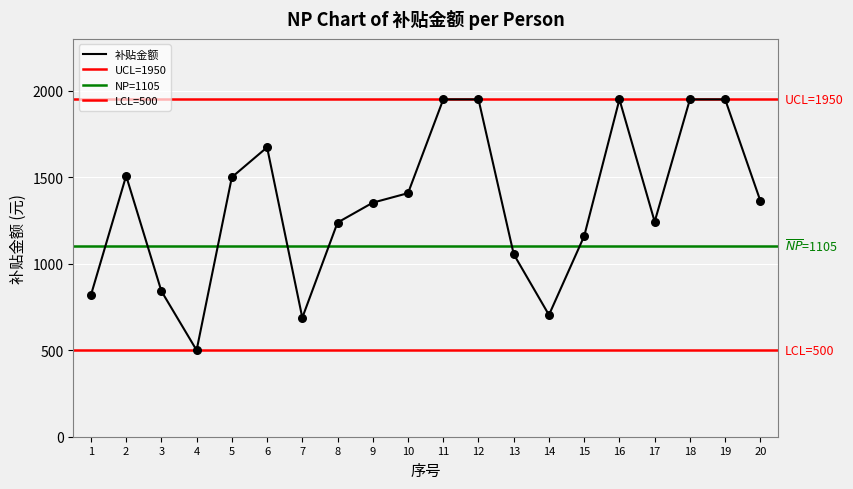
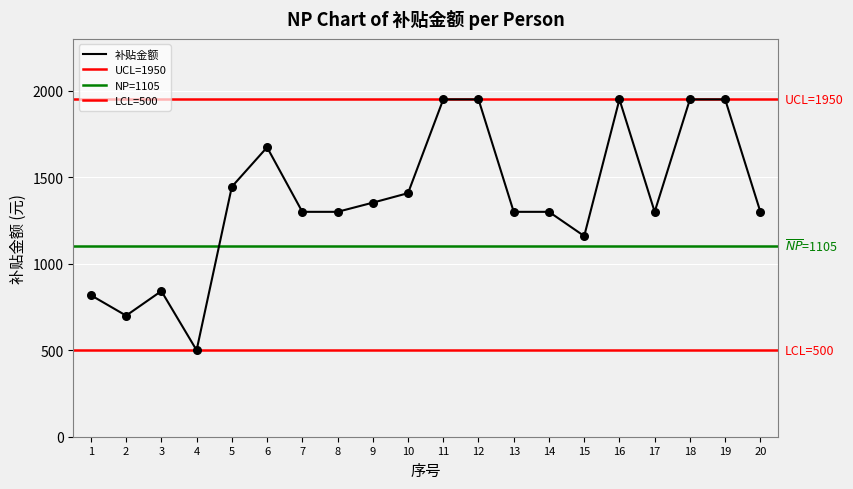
2: 1510 -> 700
5: 1500 -> 1450
7: 690 -> 1300
8: 1240 -> 1300
13: 1060 -> 1300
14: 700 -> 1300
17: 1240 -> 1300
20: 1360 -> 1300
